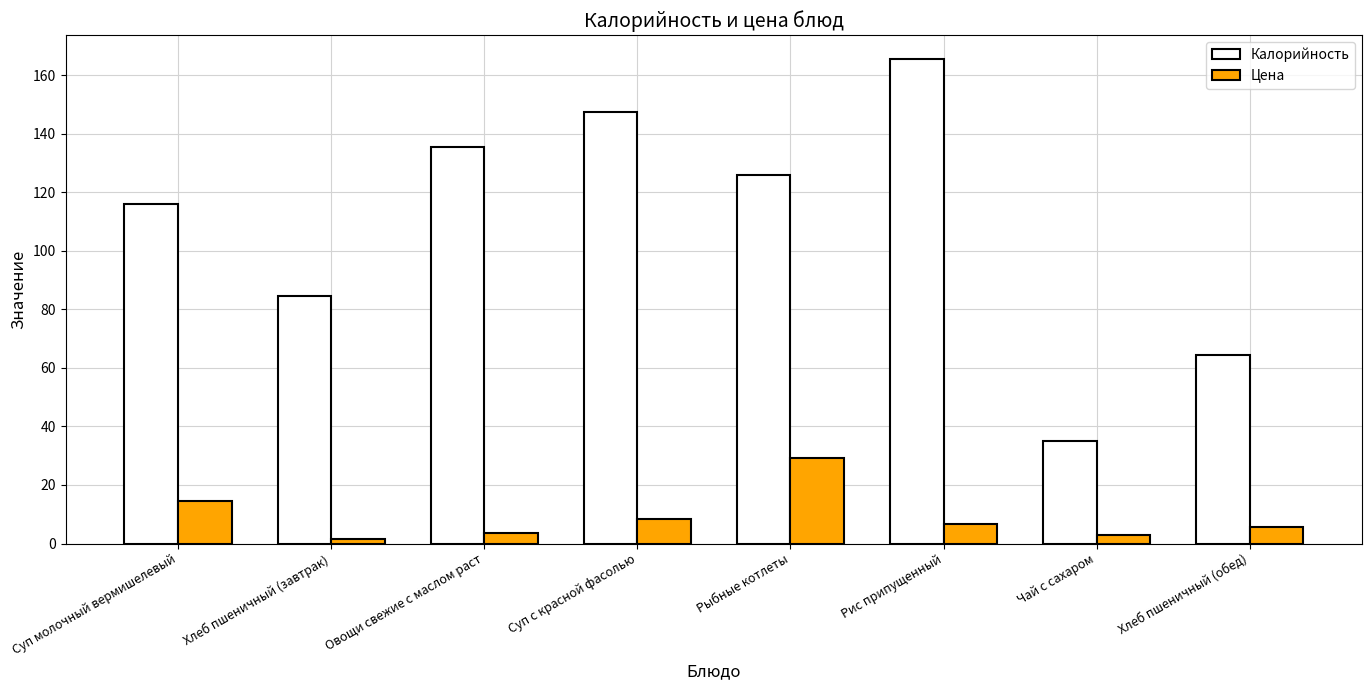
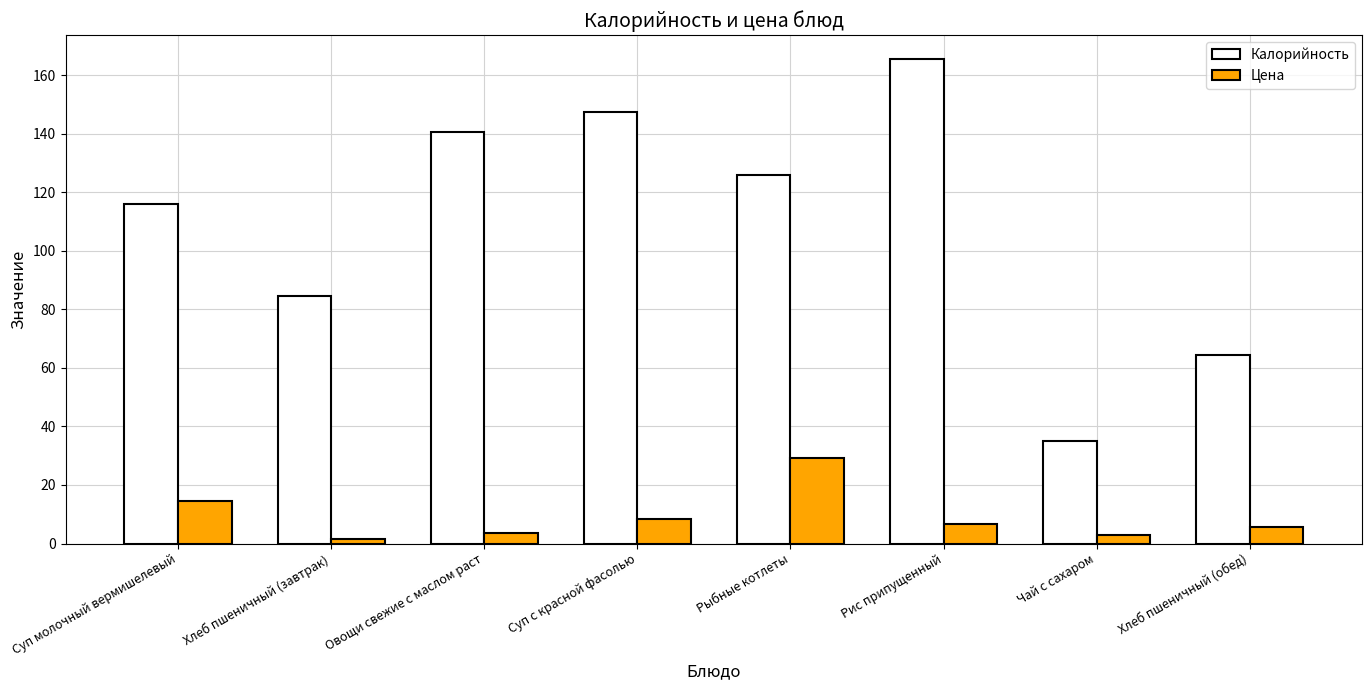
Калорийность, Овощи свежие с маслом раст: 135 -> 141
